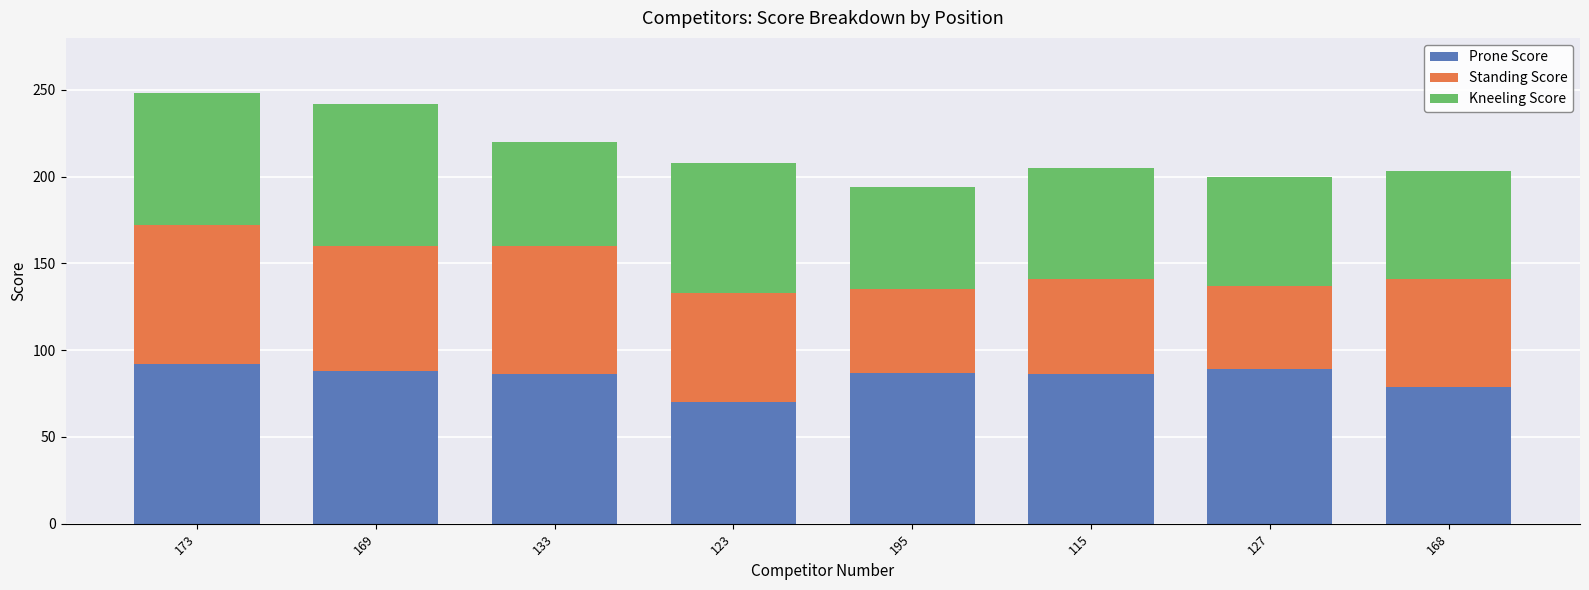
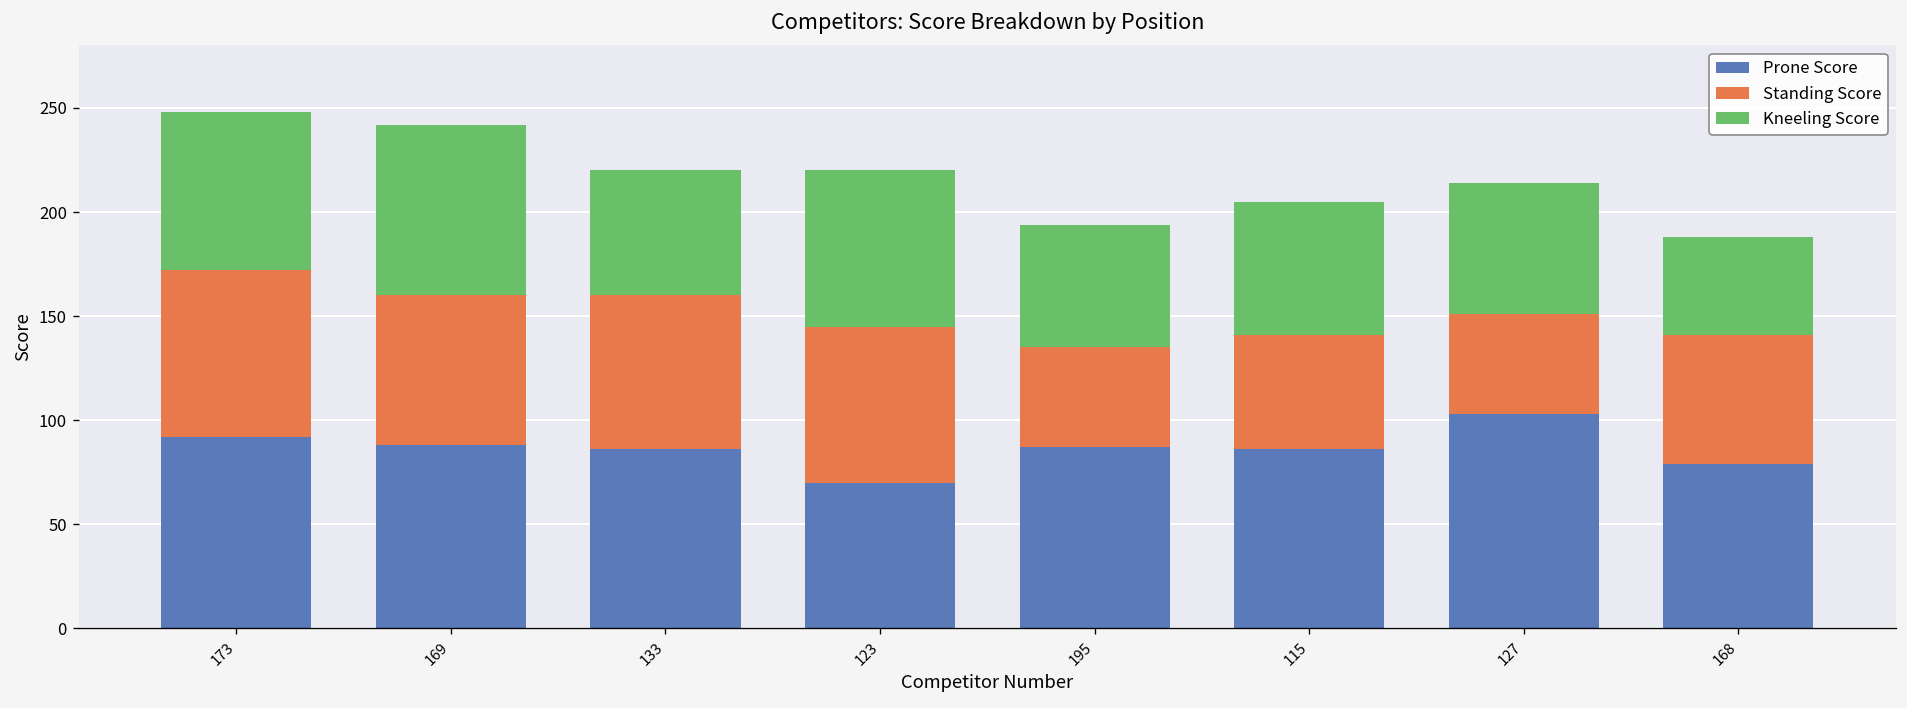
Standing Score, 123: 63 -> 75
Prone Score, 127: 89 -> 103
Kneeling Score, 168: 62 -> 47
